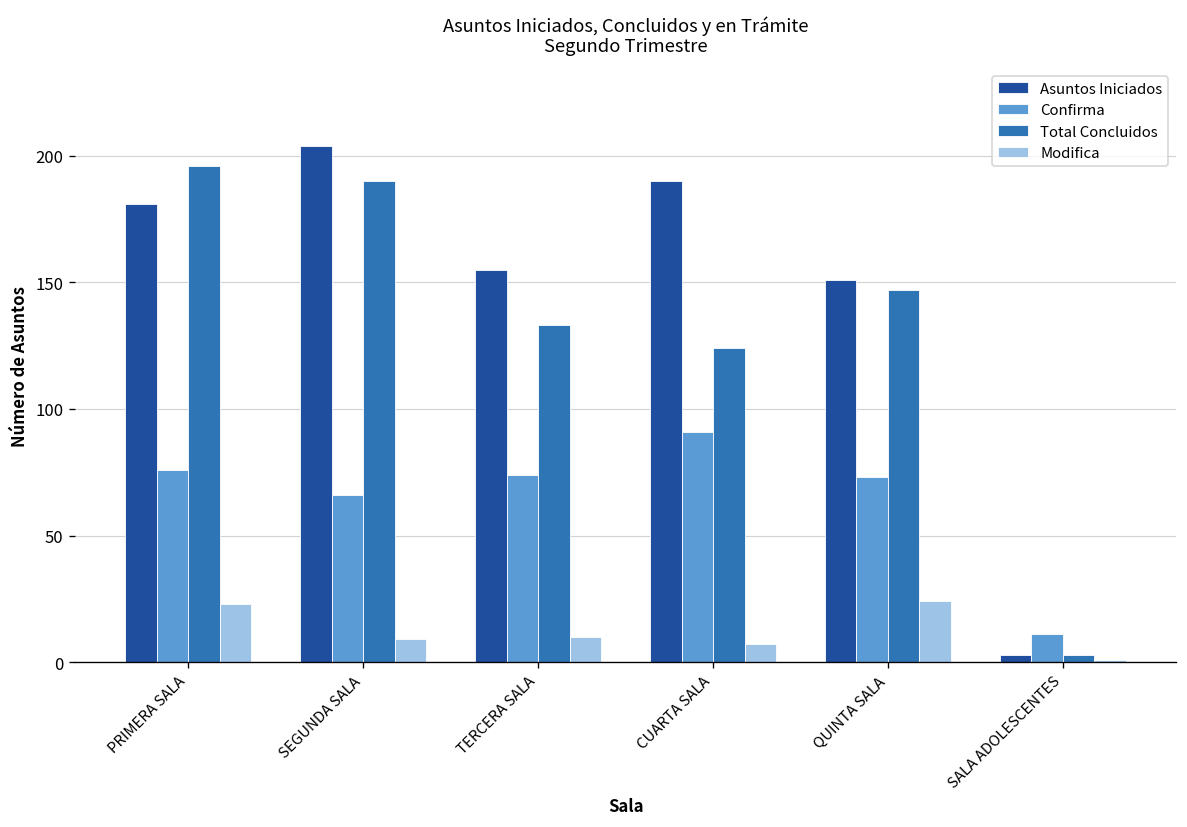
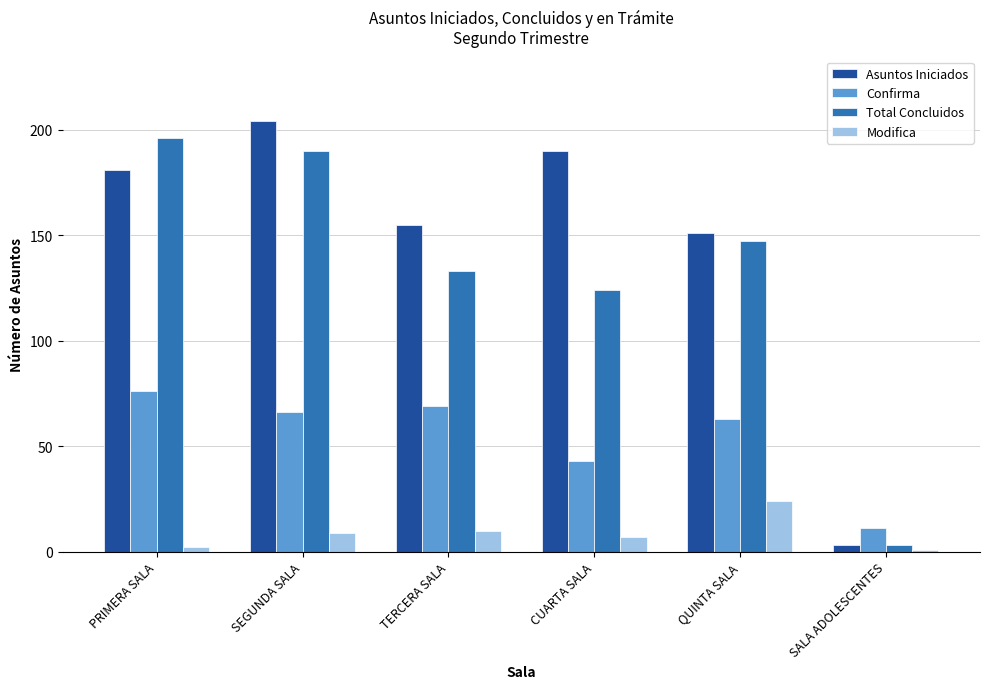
Modifica, PRIMERA SALA: 23 -> 2
Confirma, TERCERA SALA: 74 -> 69
Confirma, CUARTA SALA: 91 -> 43
Confirma, QUINTA SALA: 73 -> 63
